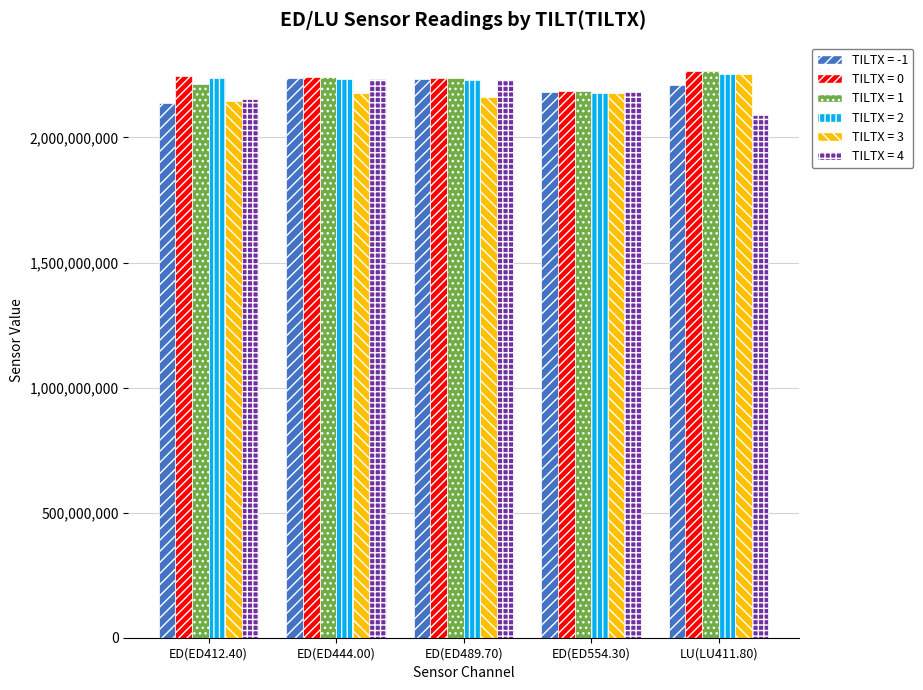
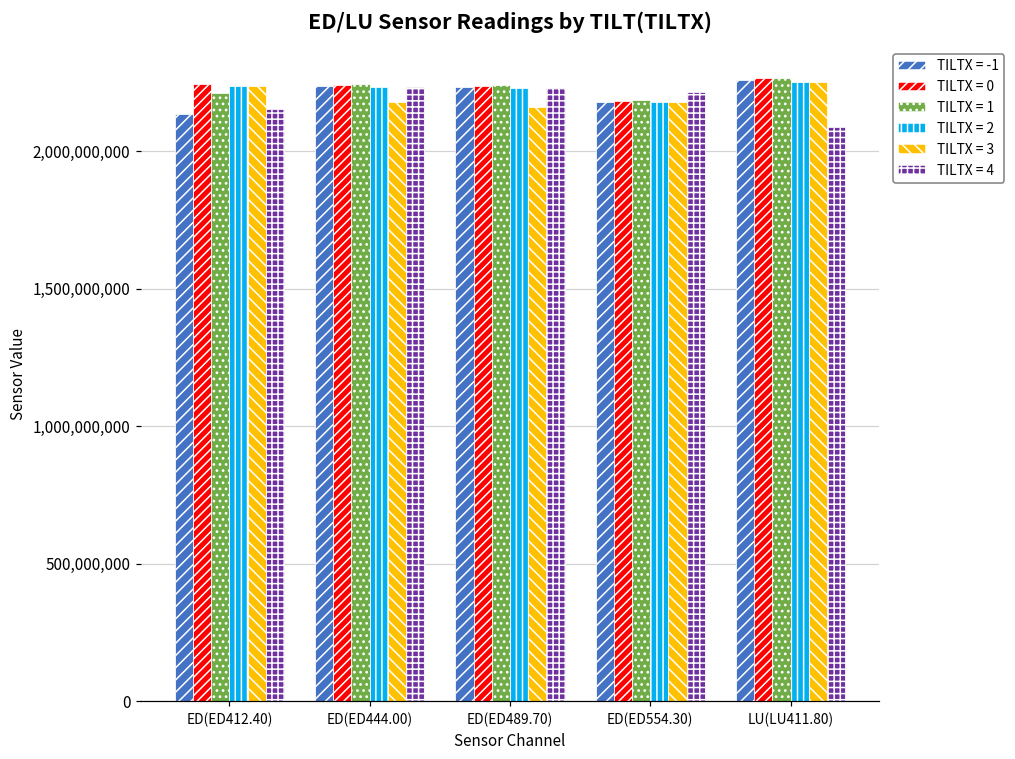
TILTX = 3, ED(ED412.40): 2,140,000,000 -> 2,240,000,000
TILTX = 4, ED(ED554.30): 2,180,000,000 -> 2,210,000,000
TILTX = -1, LU(LU411.80): 2,210,000,000 -> 2,260,000,000
